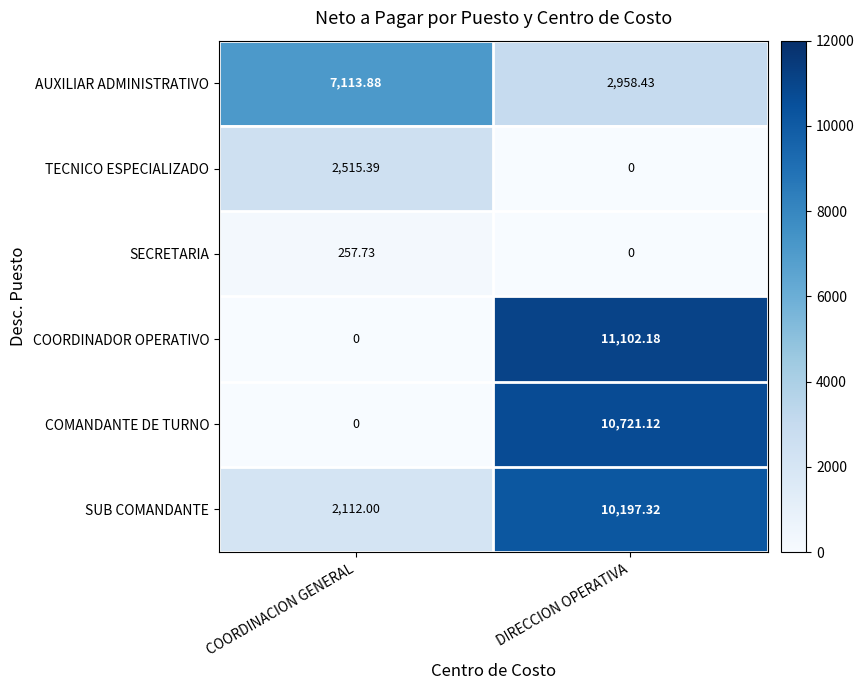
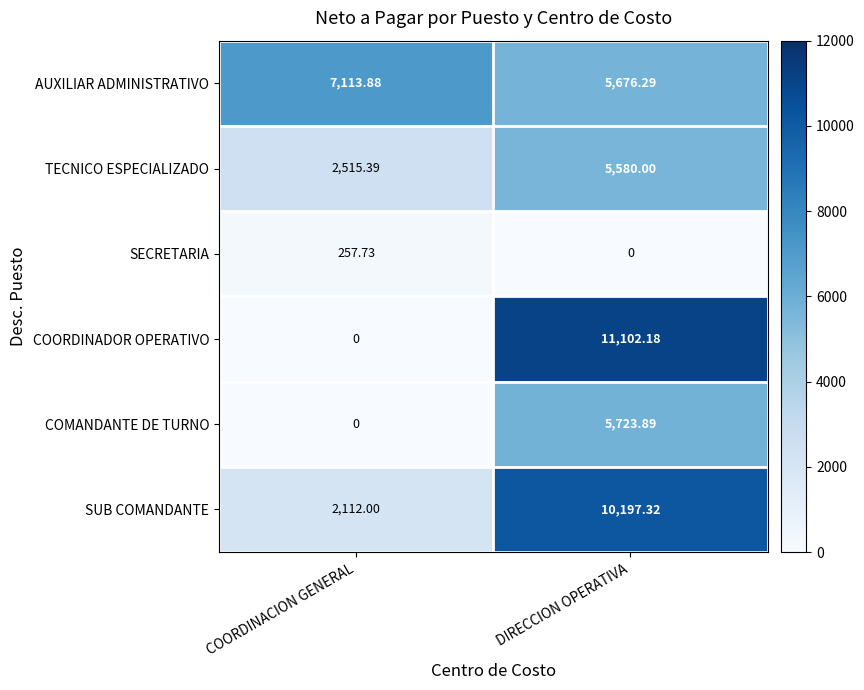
AUXILIAR ADMINISTRATIVO, DIRECCION OPERATIVA: 2,958.43 -> 5,676.29
TECNICO ESPECIALIZADO, DIRECCION OPERATIVA: 0 -> 5,580.00
COMANDANTE DE TURNO, DIRECCION OPERATIVA: 10,721.12 -> 5,723.89
